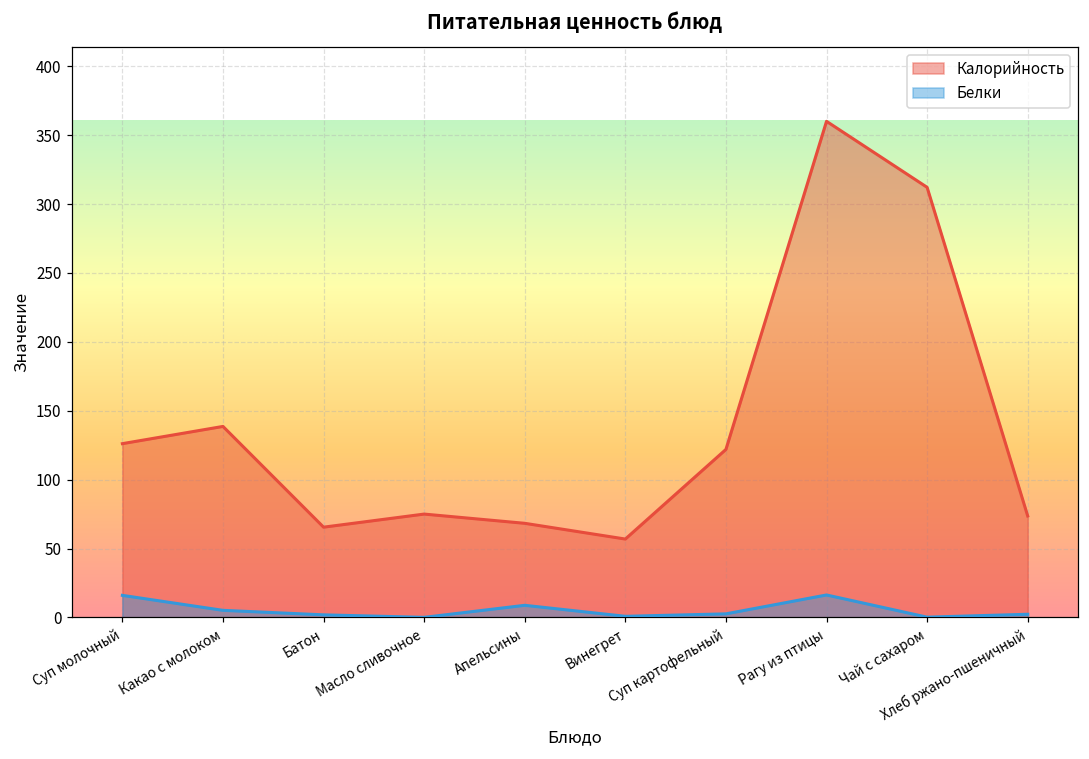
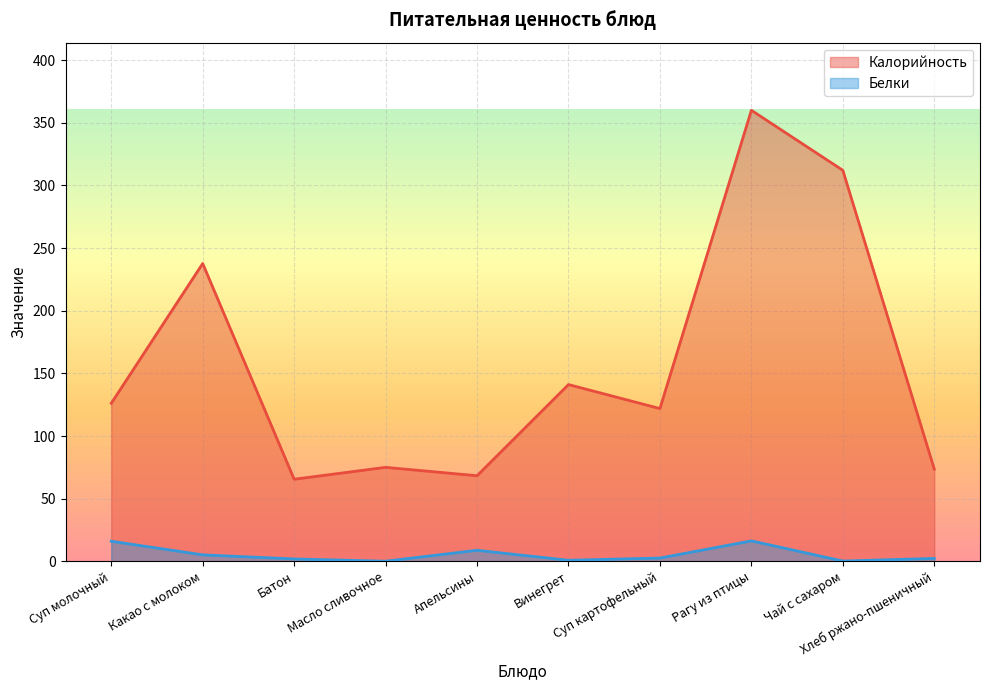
Калорийность, Какао с молоком: 139 -> 238
Калорийность, Винегрет: 57 -> 141
